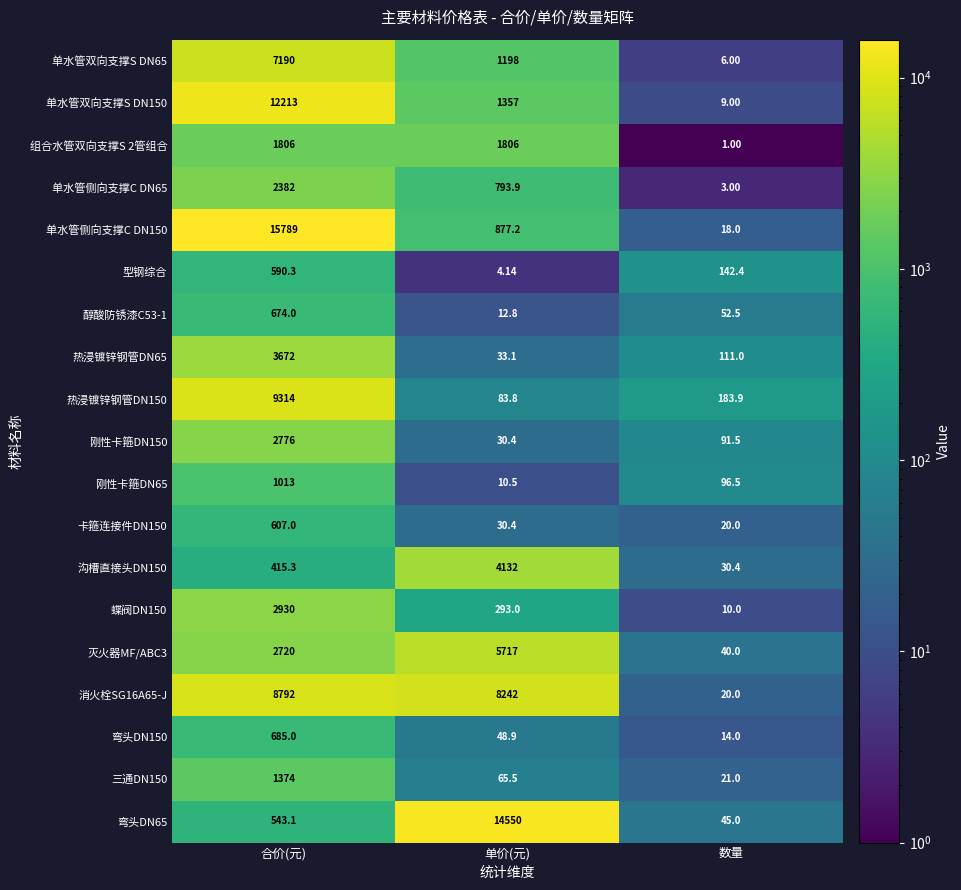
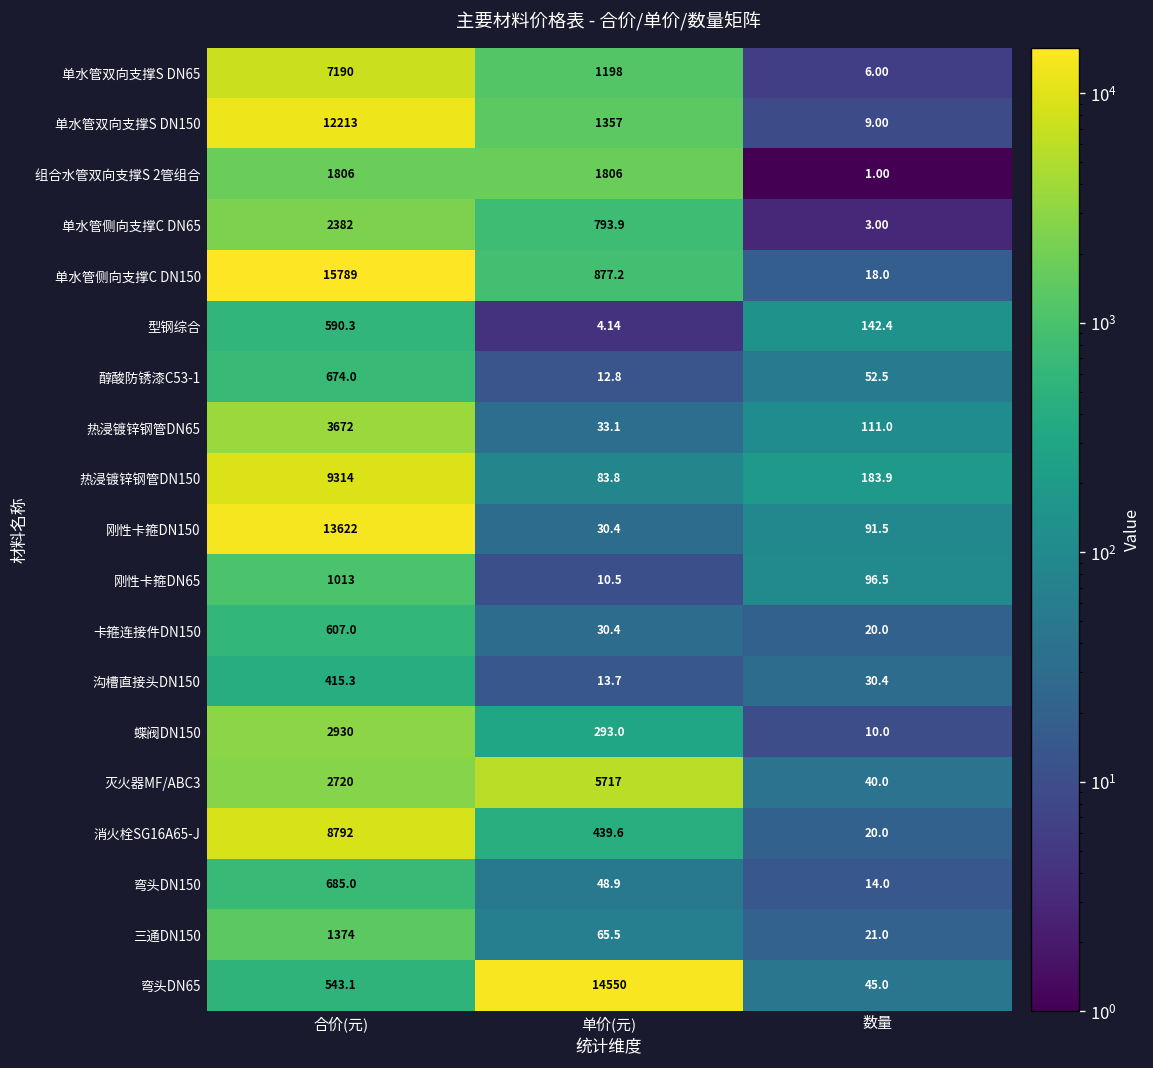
刚性卡箍DN150, 合价(元): 2776 -> 13622
沟槽直接头DN150, 单价(元): 4132 -> 13.7
消火栓SG16A65-J, 单价(元): 8242 -> 439.6
